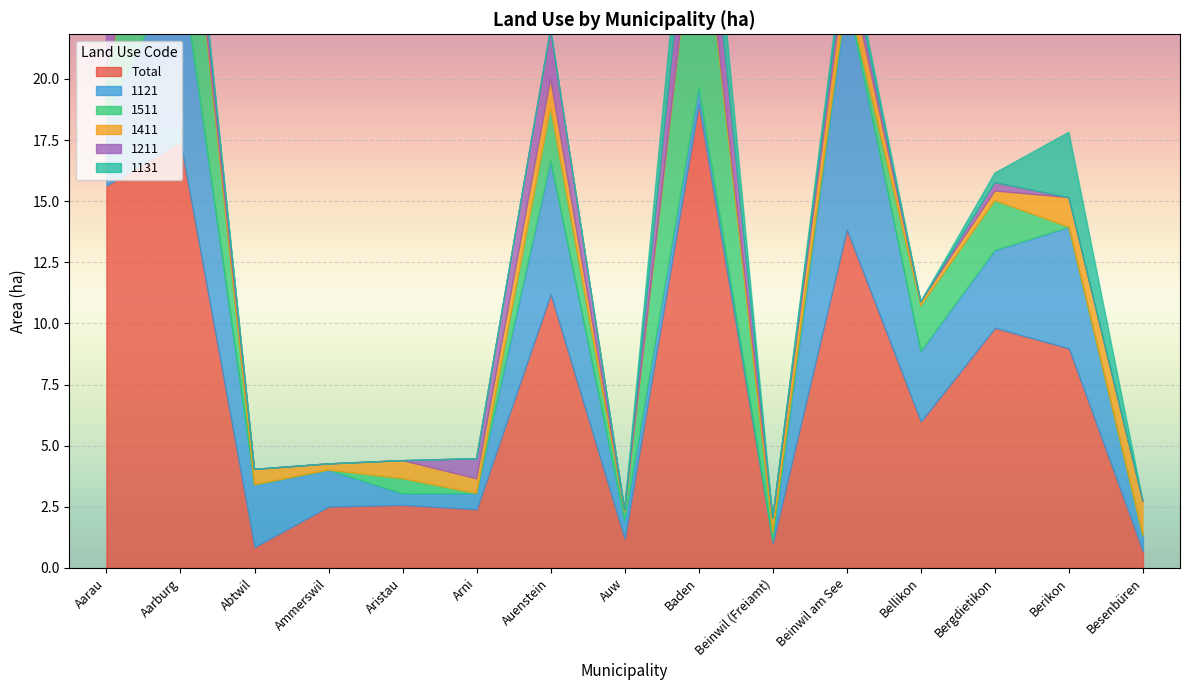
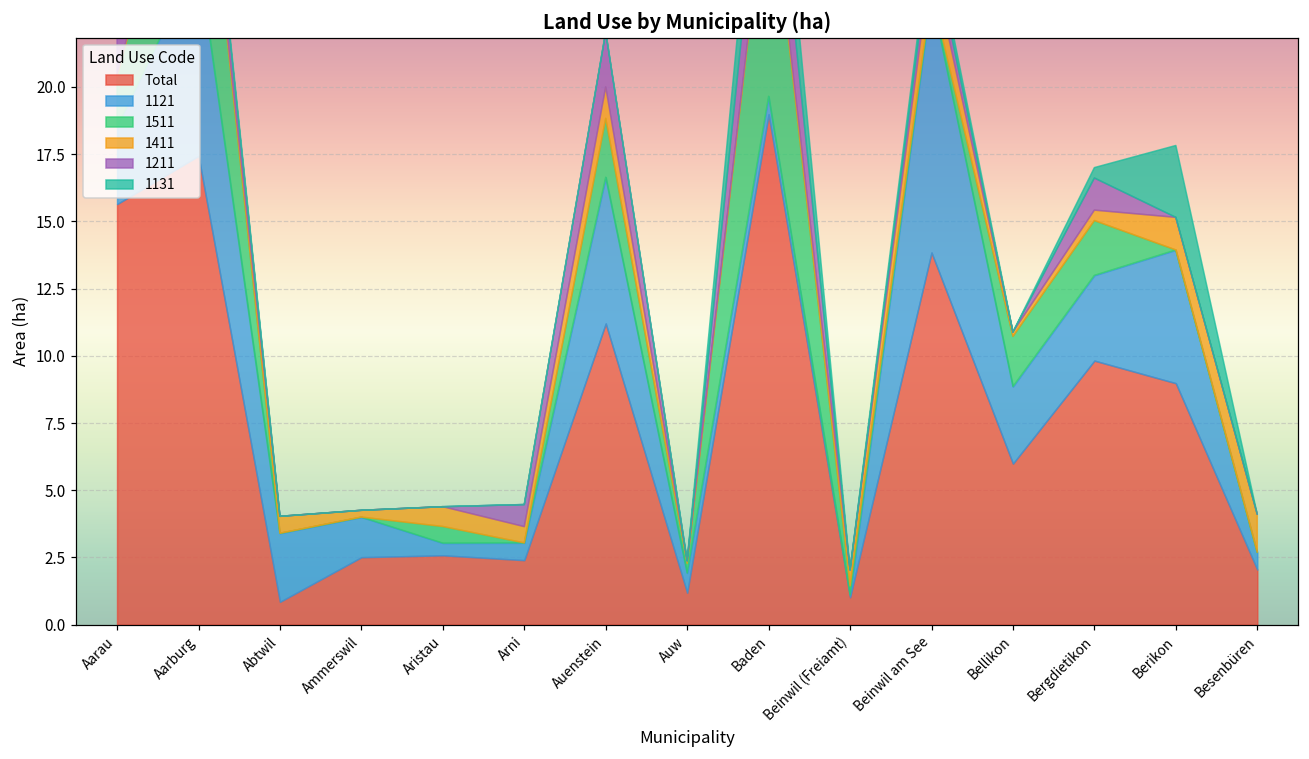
1211, Bergdietikon: 0.3 -> 1.2
Total, Besenbüren: 0.7 -> 2.1
